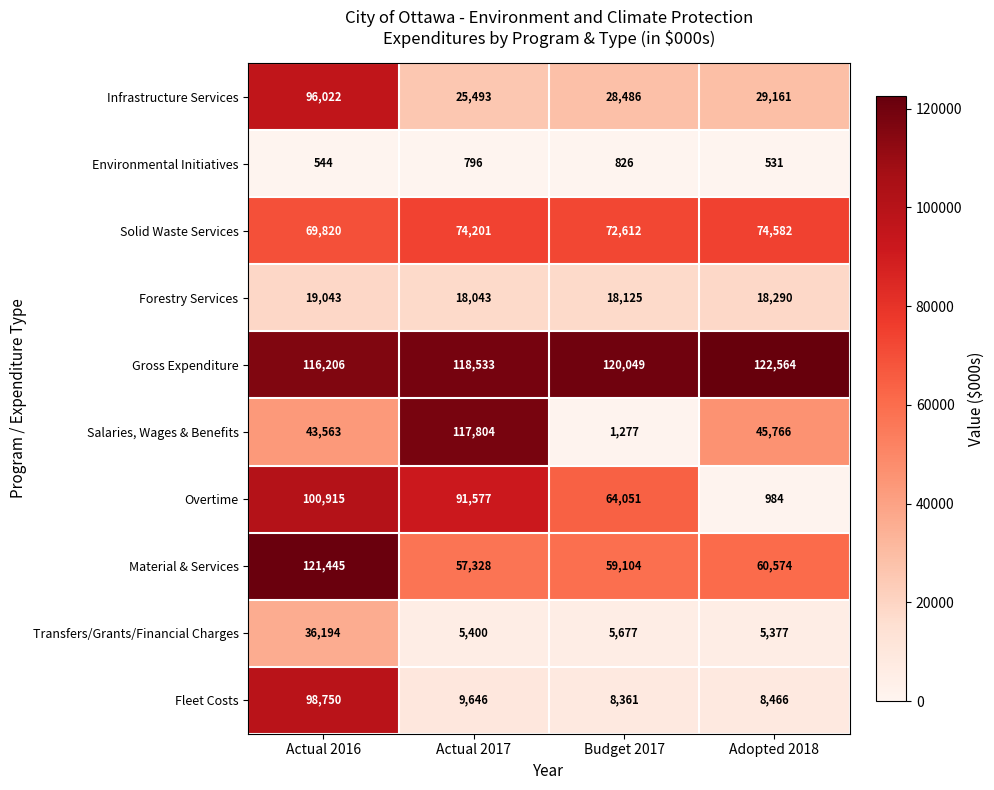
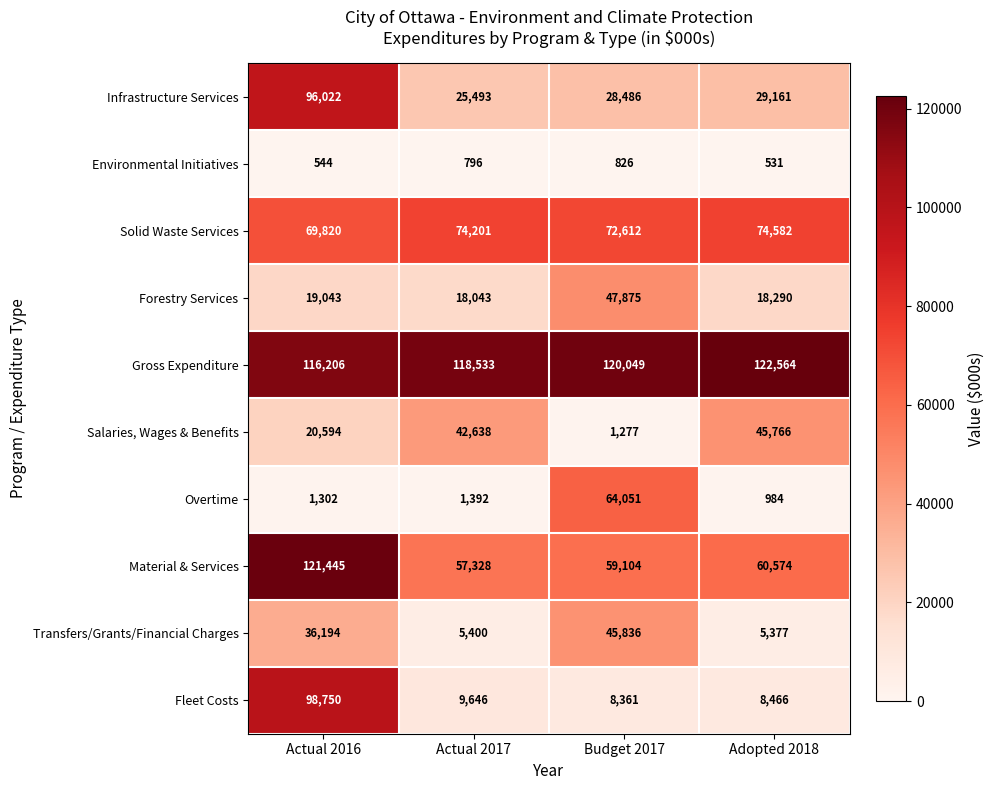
Forestry Services, Budget 2017: 18,125 -> 47,875
Salaries, Wages & Benefits, Actual 2016: 43,563 -> 20,594
Salaries, Wages & Benefits, Actual 2017: 117,804 -> 42,638
Overtime, Actual 2016: 100,915 -> 1,302
Overtime, Actual 2017: 91,577 -> 1,392
Transfers/Grants/Financial Charges, Budget 2017: 5,677 -> 45,836
